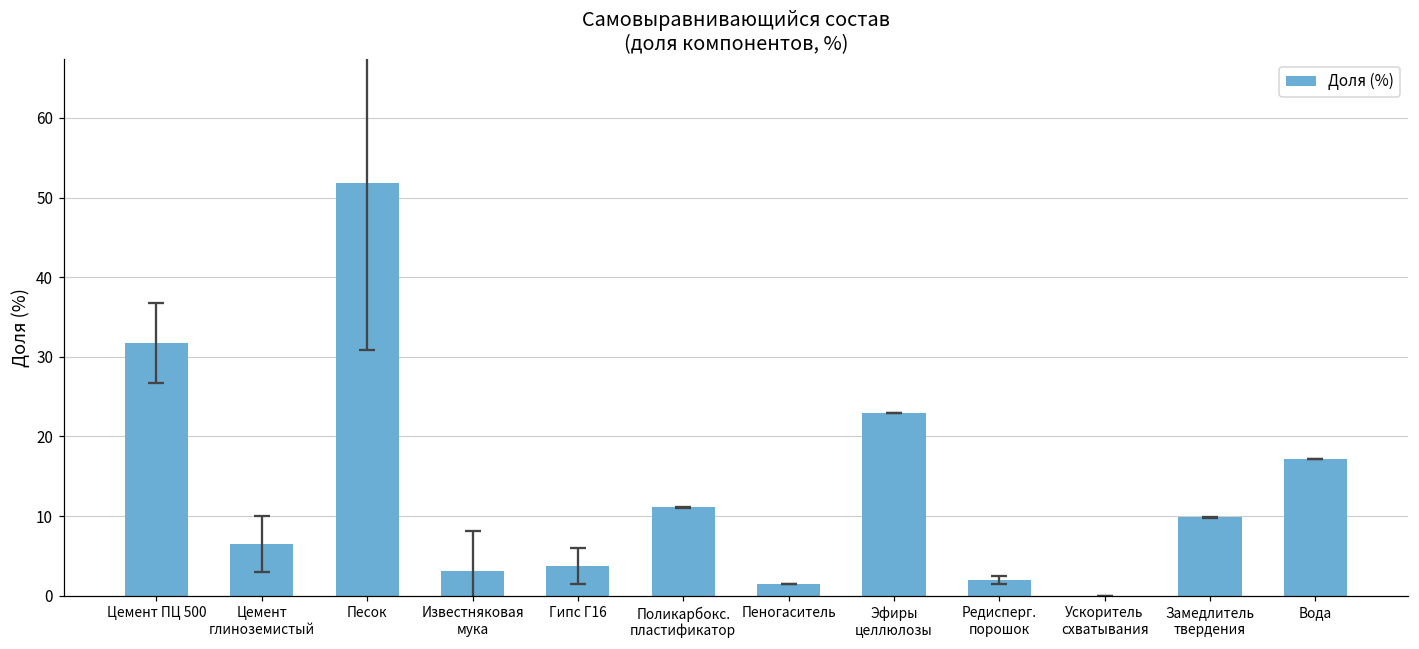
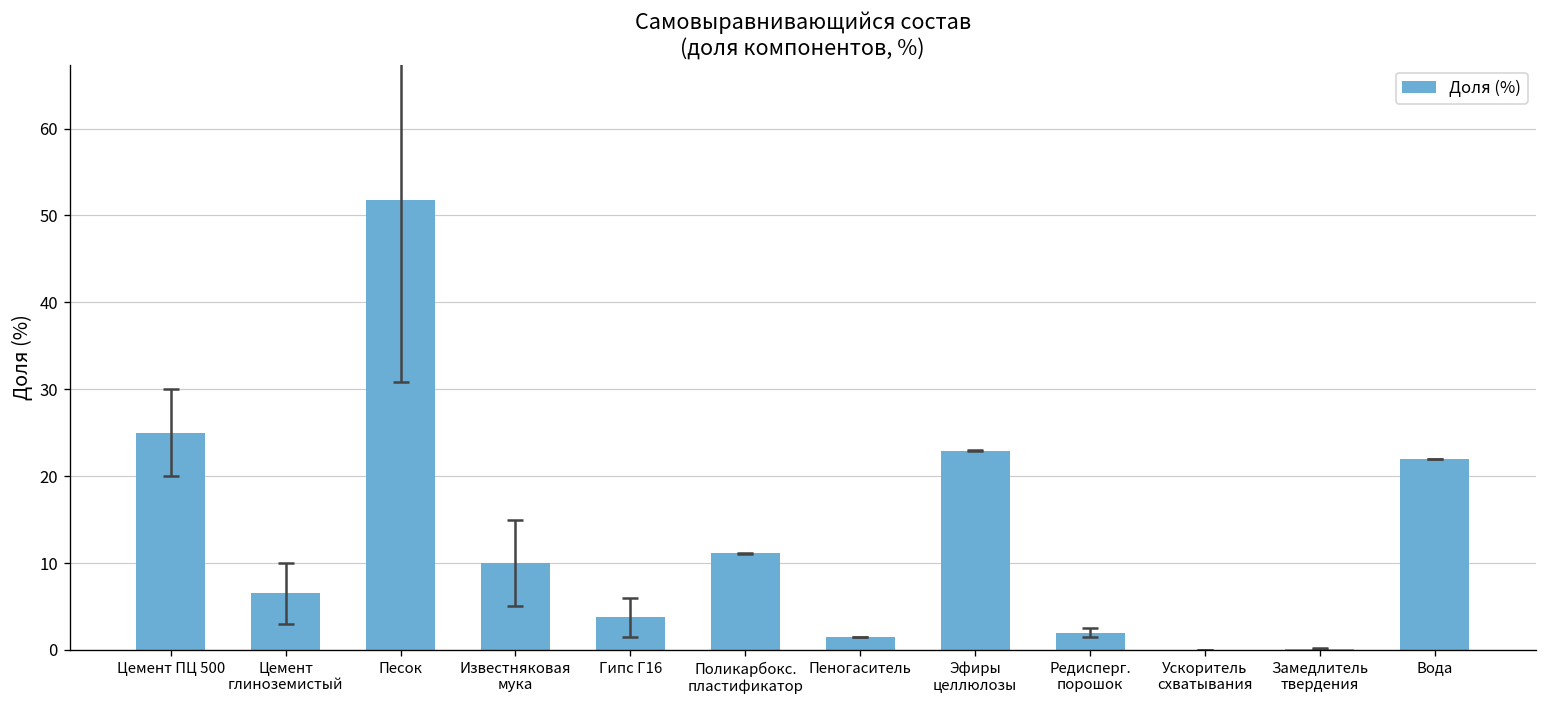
Доля (%), Цемент ПЦ 500: 32 -> 25
Доля (%), Известняковая мука: 3 -> 10
Доля (%), Замедлитель твердения: 10 -> 0
Доля (%), Вода: 17 -> 22
